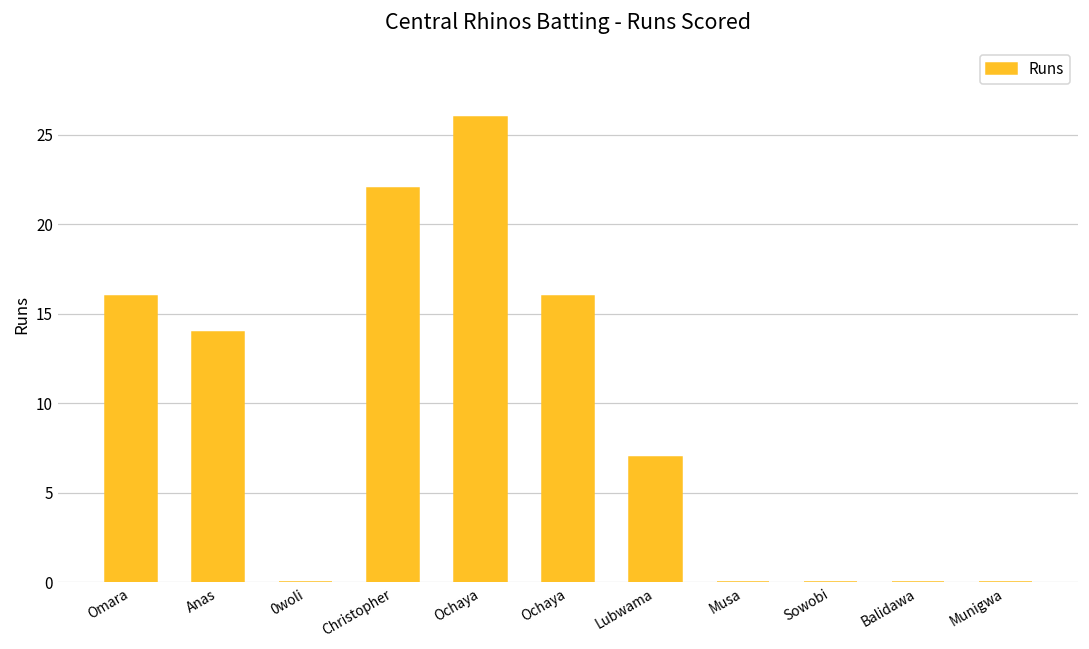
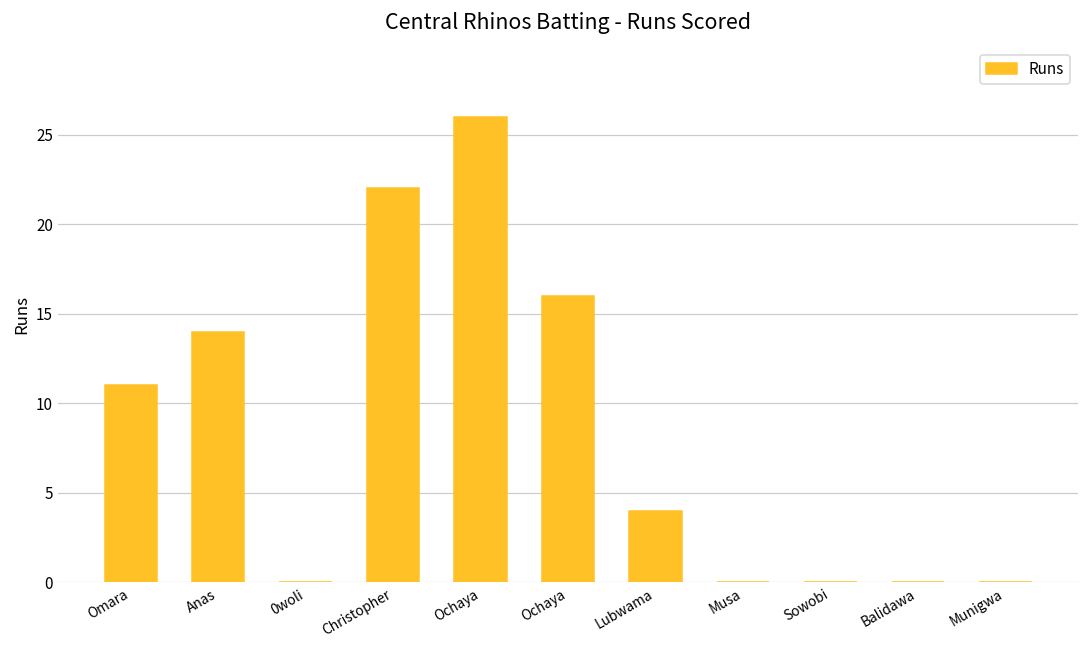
Omara: 16 -> 11
Lubwama: 7 -> 4
